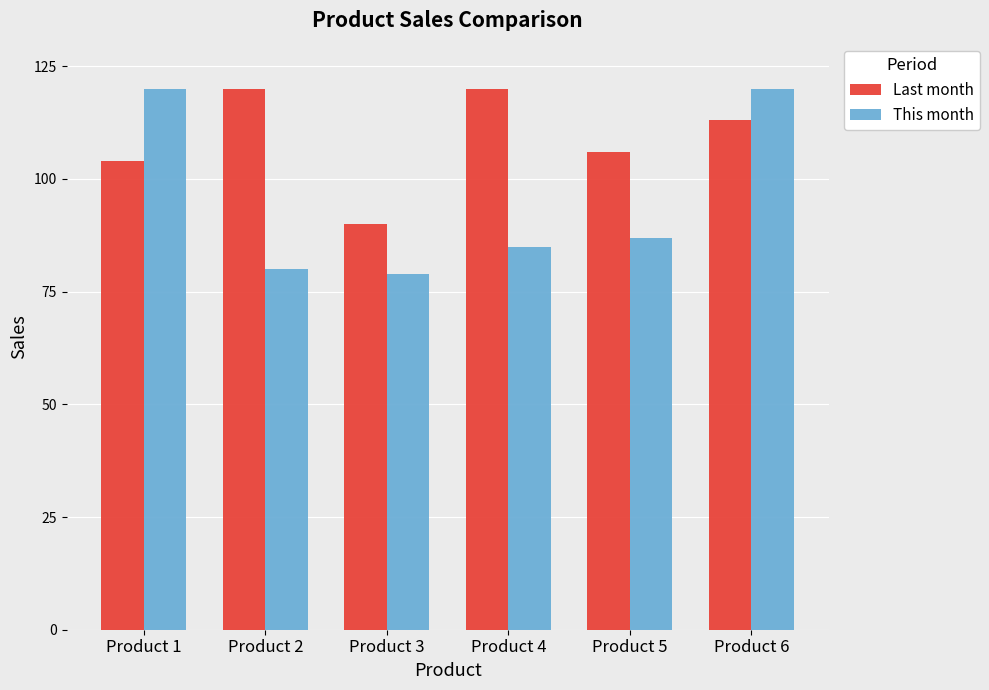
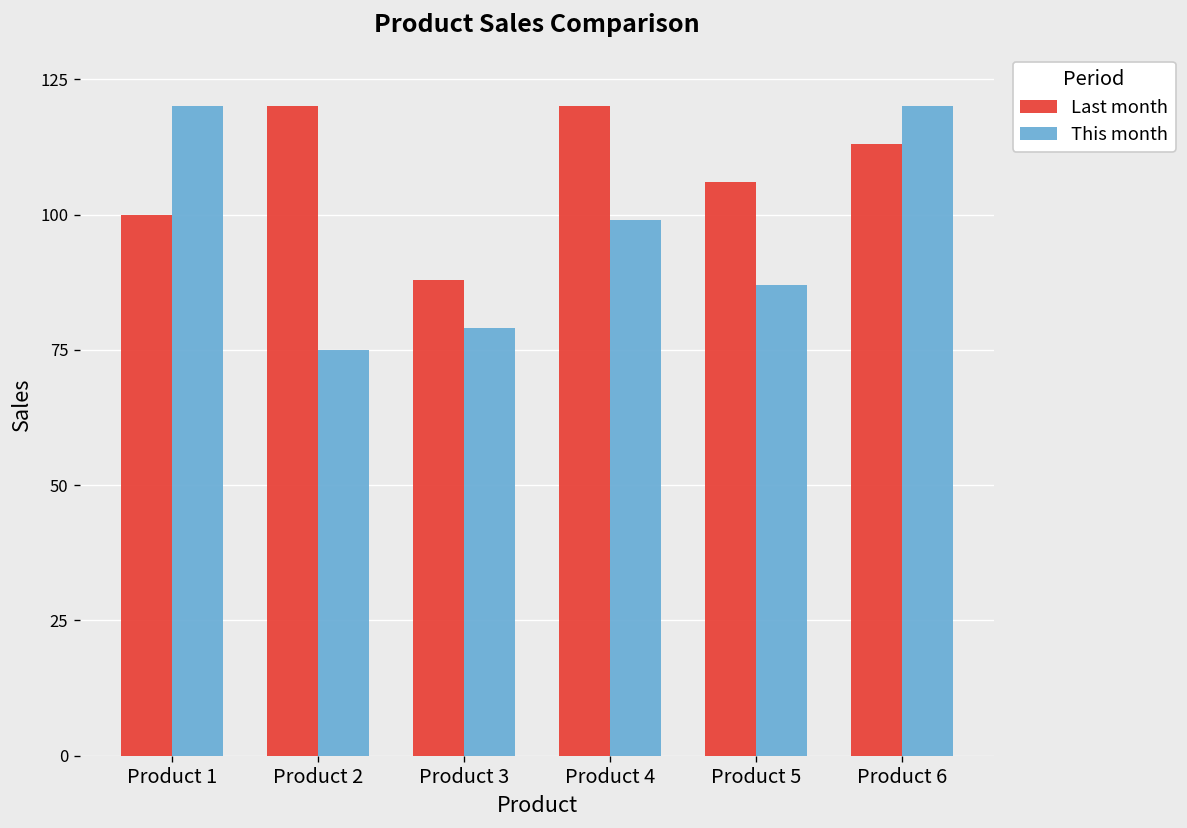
Last month, Product 1: 104 -> 100
This month, Product 2: 80 -> 75
Last month, Product 3: 90 -> 88
This month, Product 4: 85 -> 99
